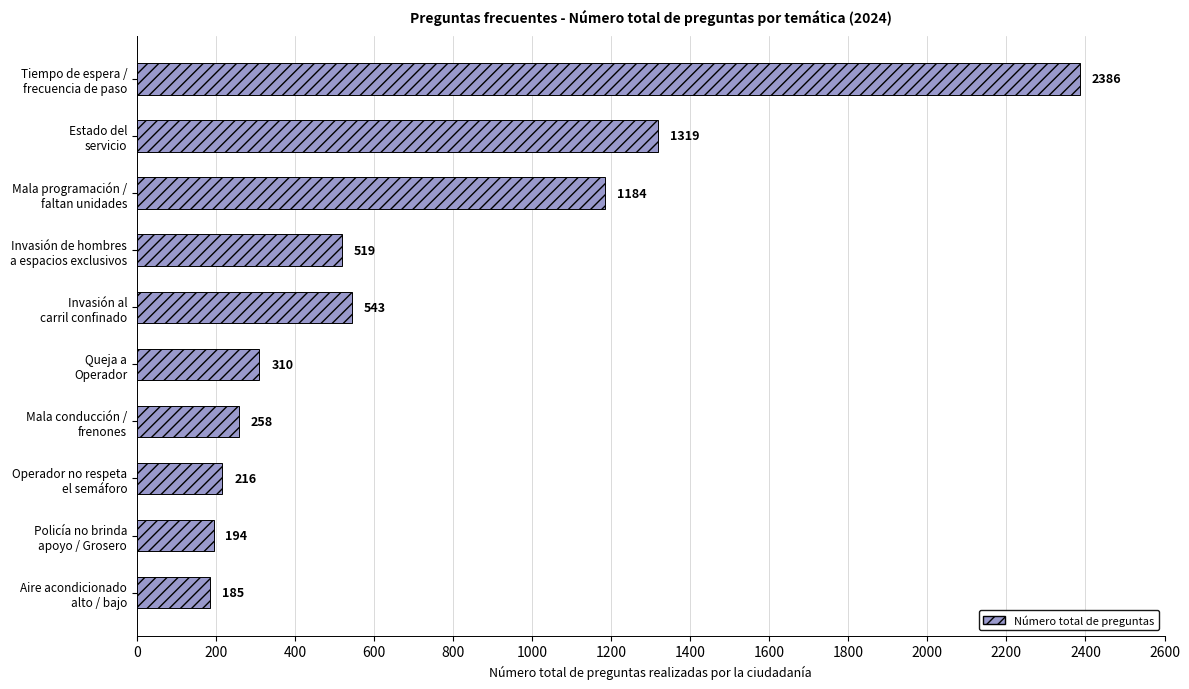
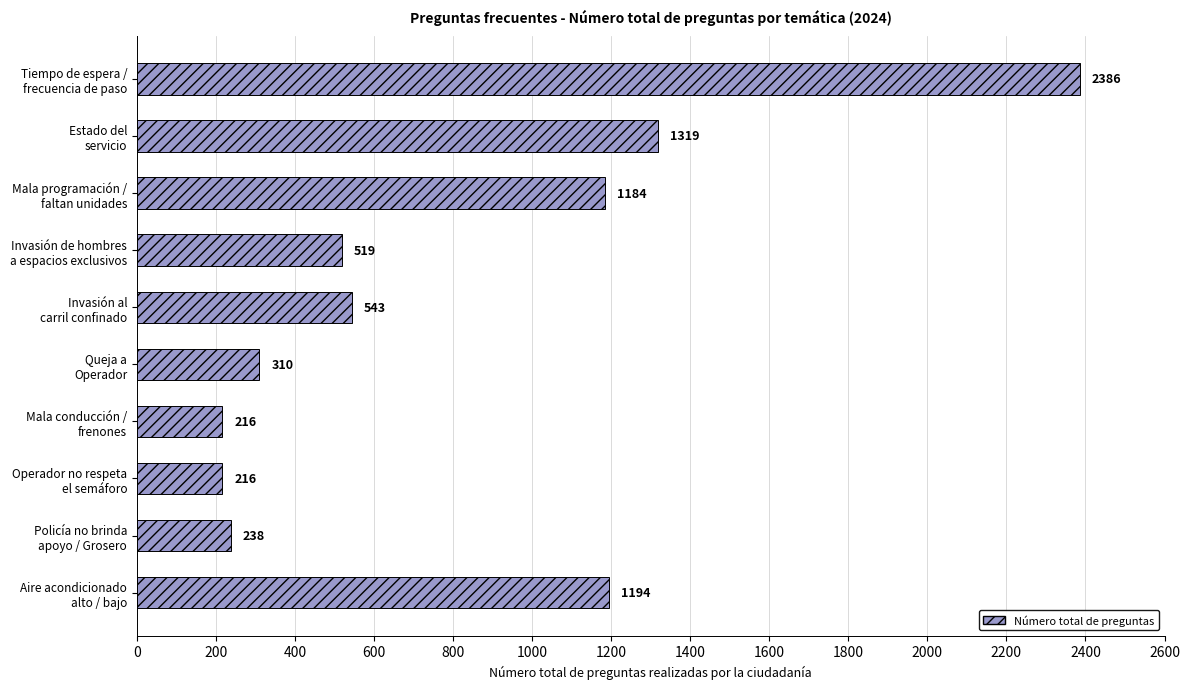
Mala conducción / frenones: 258 -> 216
Policía no brinda apoyo / Grosero: 194 -> 238
Aire acondicionado alto / bajo: 185 -> 1194
